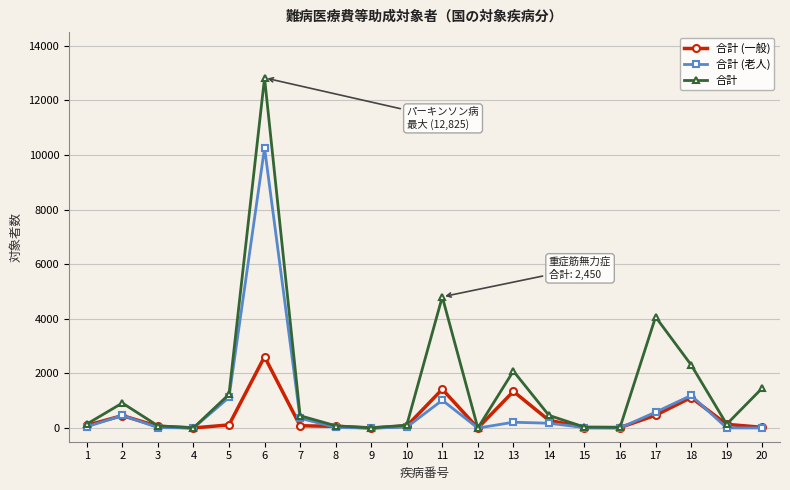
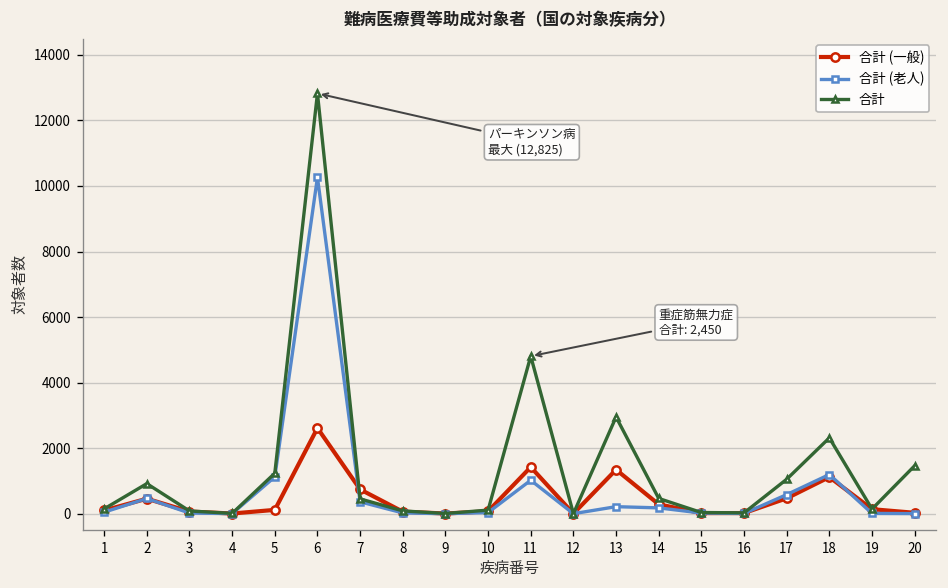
合計 (一般), 7: 100 -> 700
合計, 13: 2100 -> 3000
合計, 17: 4100 -> 1100
